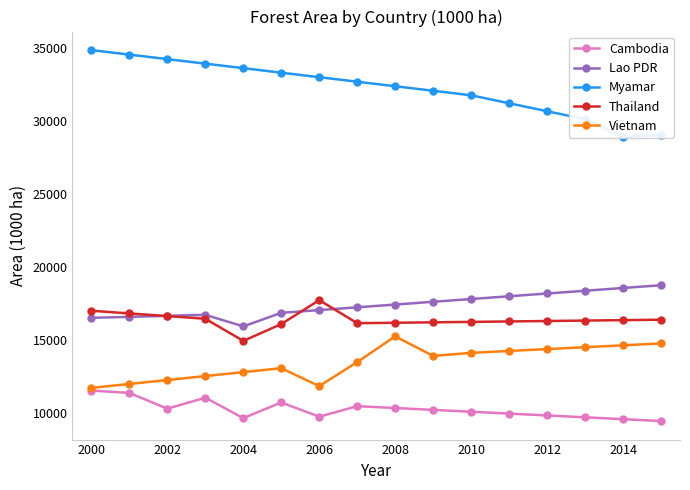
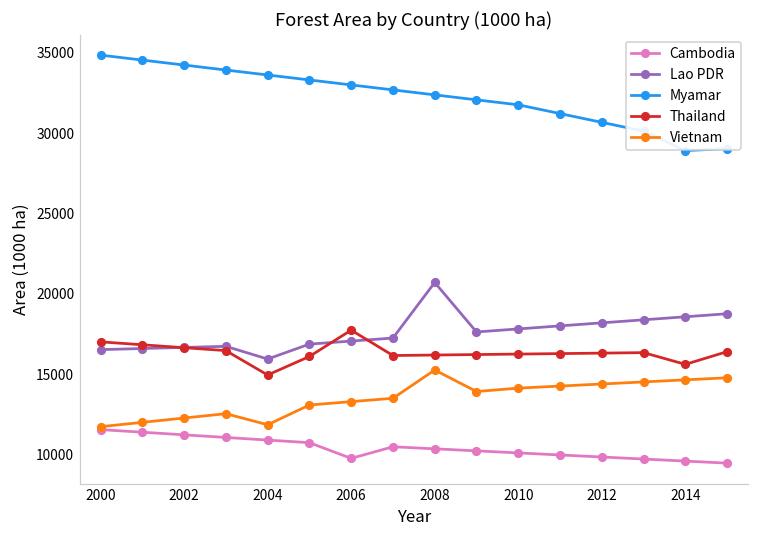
Cambodia, 2002: 10300 -> 11200
Cambodia, 2004: 9700 -> 10900
Vietnam, 2004: 12800 -> 11800
Vietnam, 2006: 11800 -> 13300
Lao PDR, 2008: 17400 -> 20700
Thailand, 2014: 16400 -> 15600
